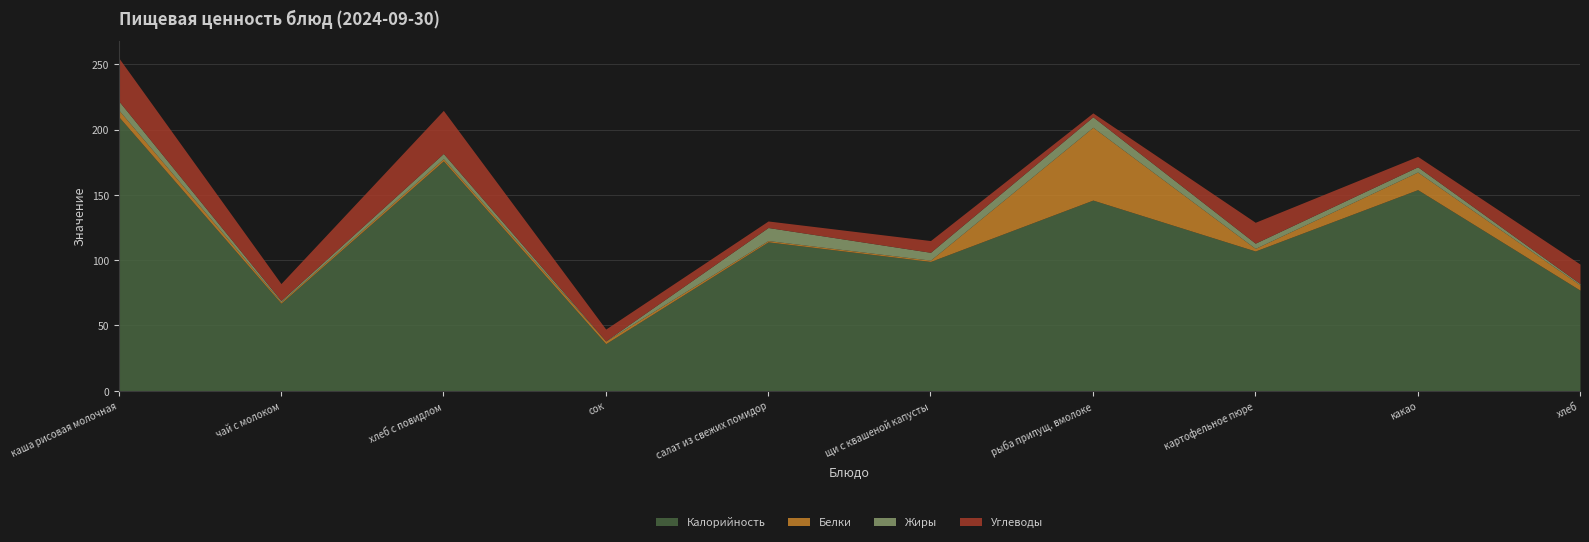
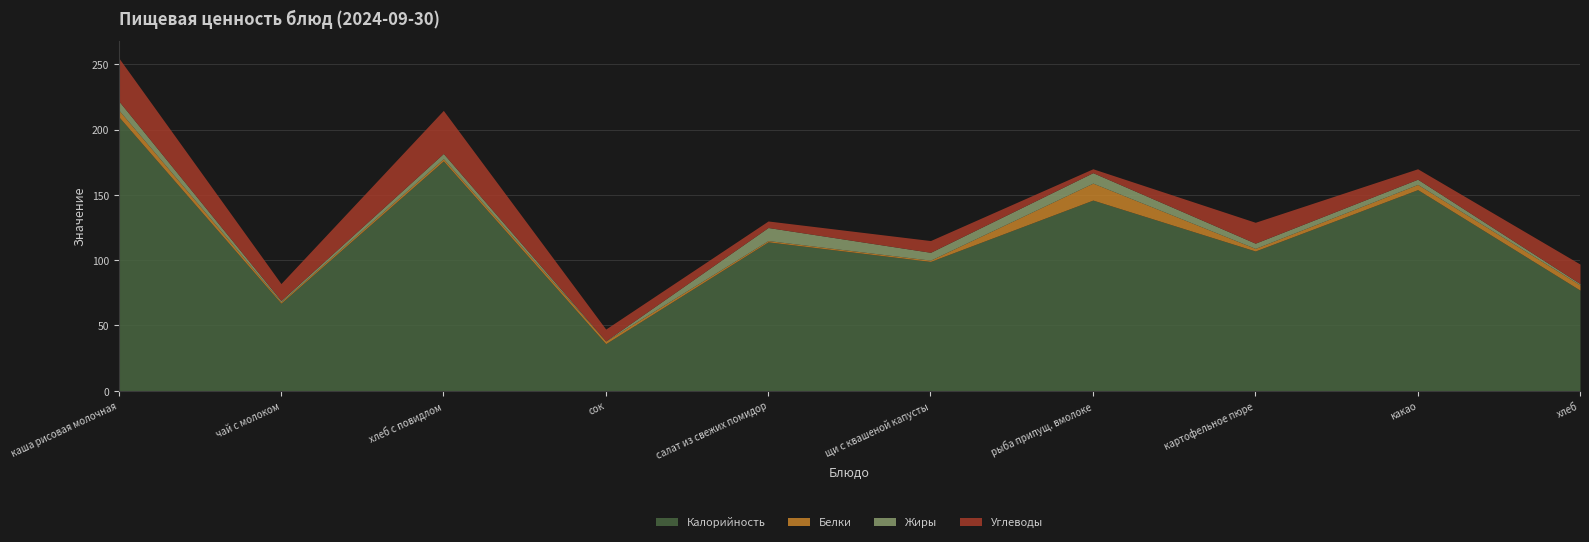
Белки, рыба припущ. вмолоке: 56 -> 13
Белки, какао: 14 -> 4
